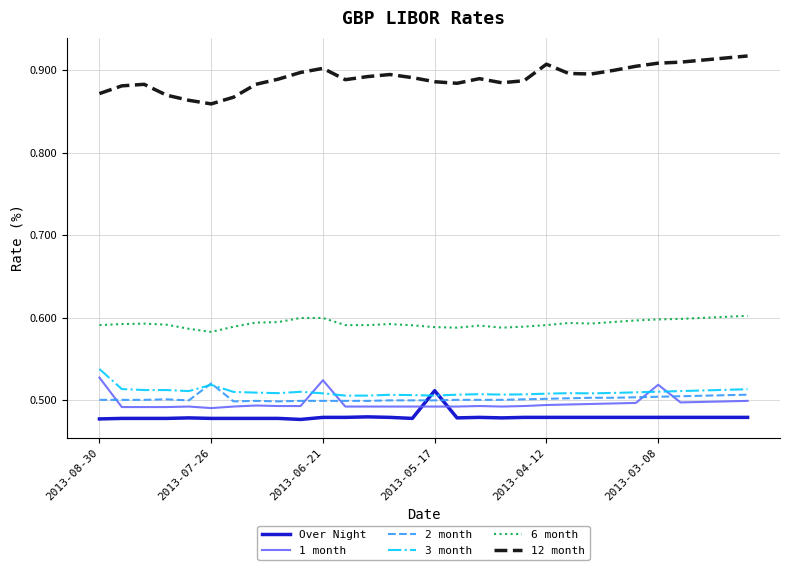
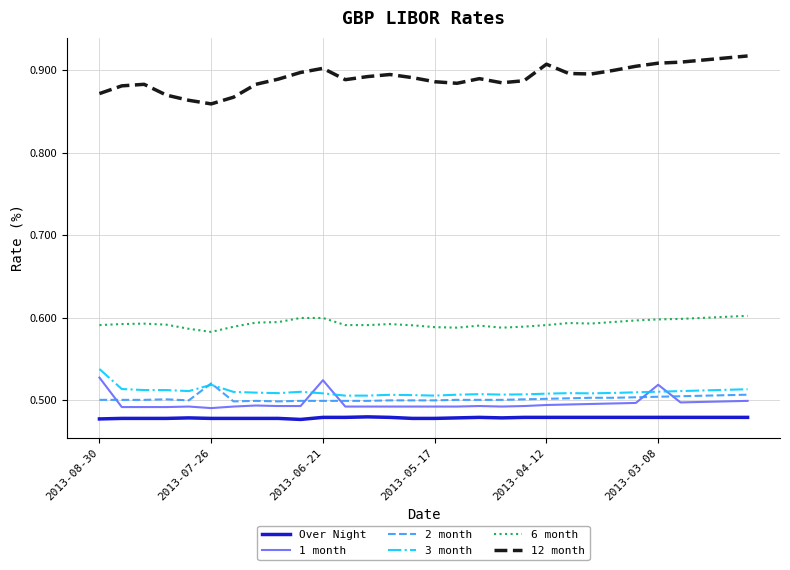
Over Night, 2013-05-17: 0.51 -> 0.48
